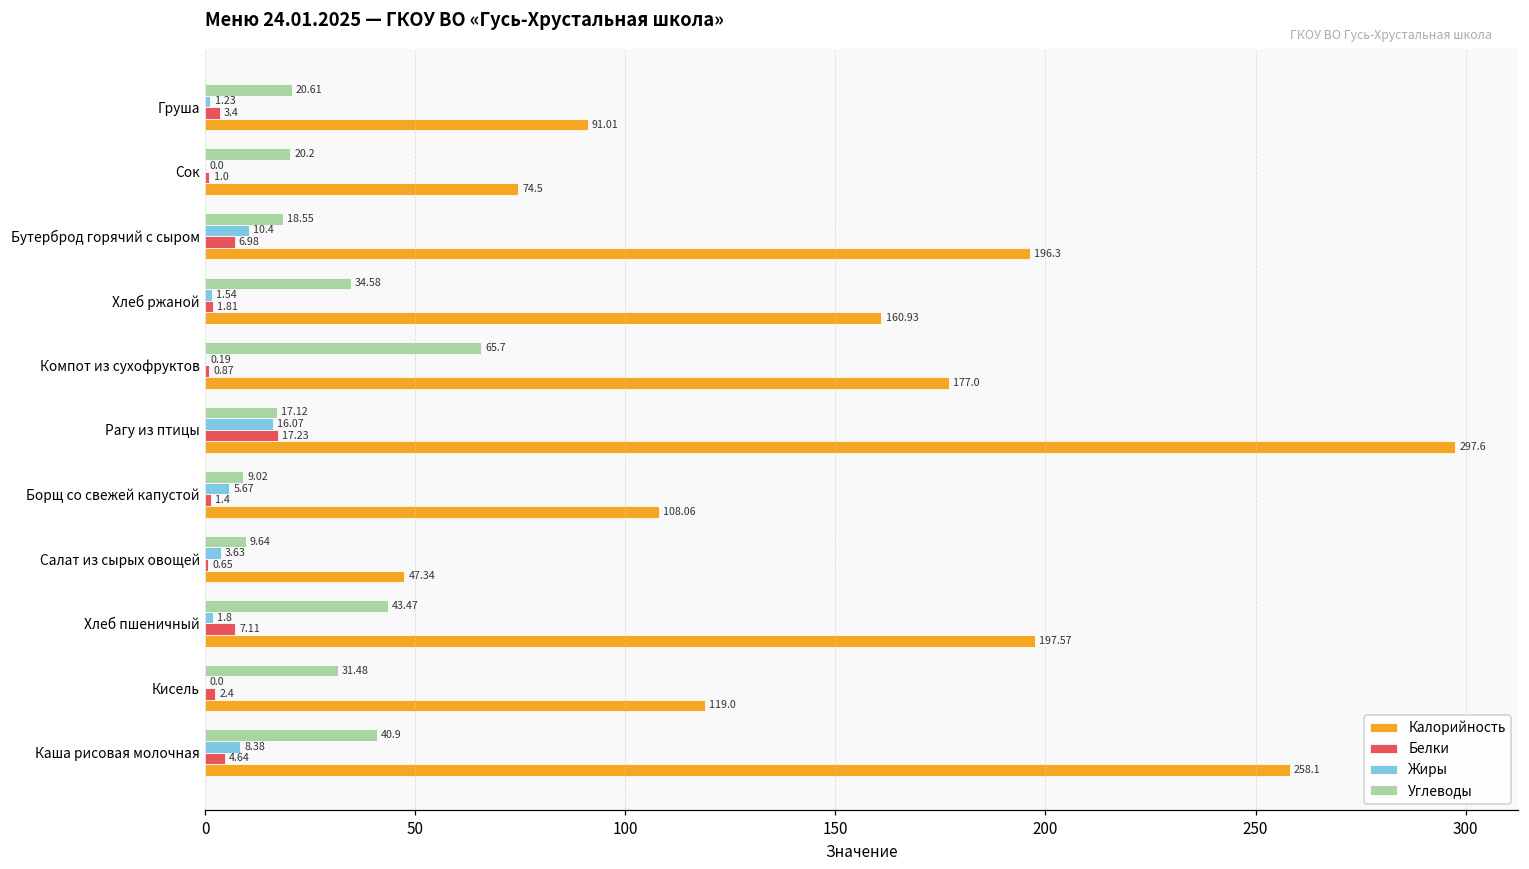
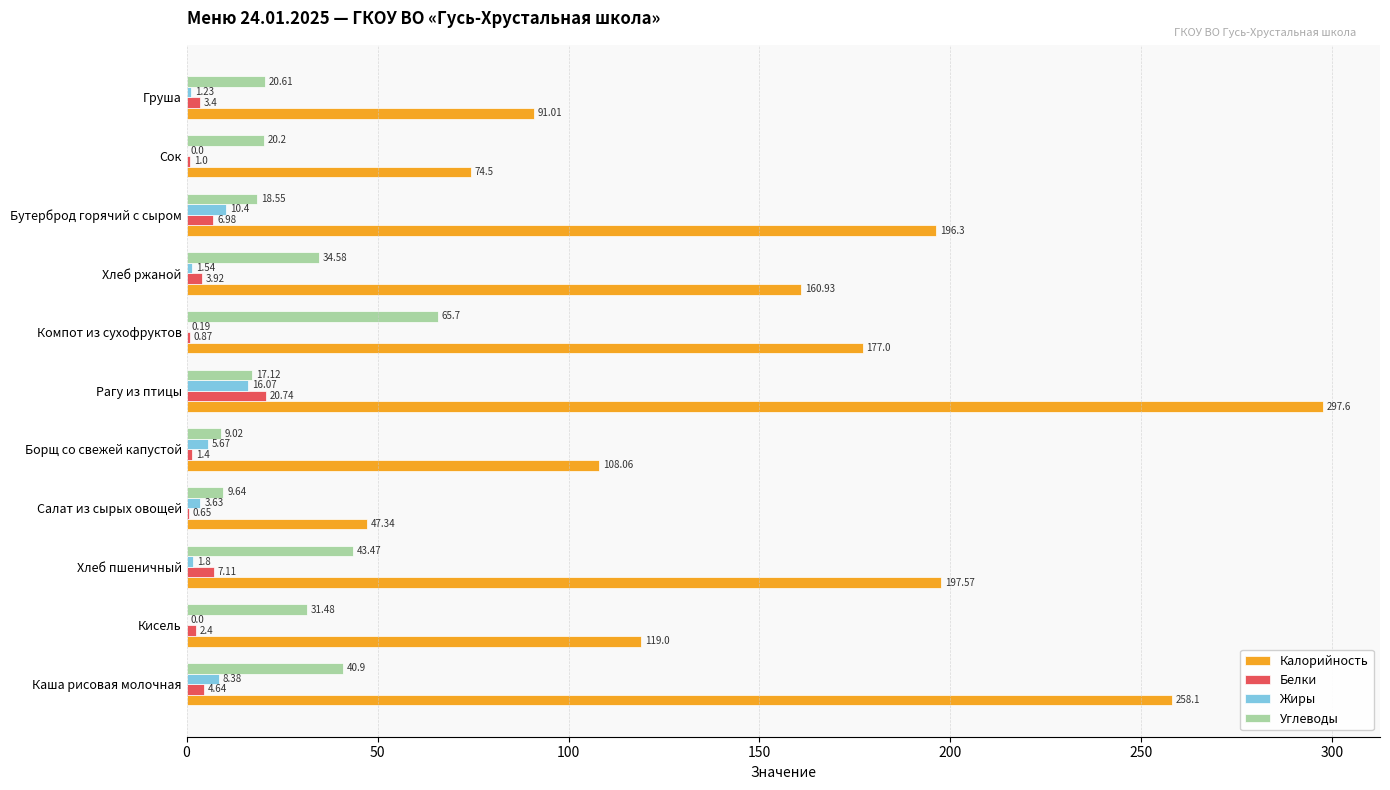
Белки, Хлеб ржаной: 1.81 -> 3.92
Белки, Рагу из птицы: 17.23 -> 20.74
